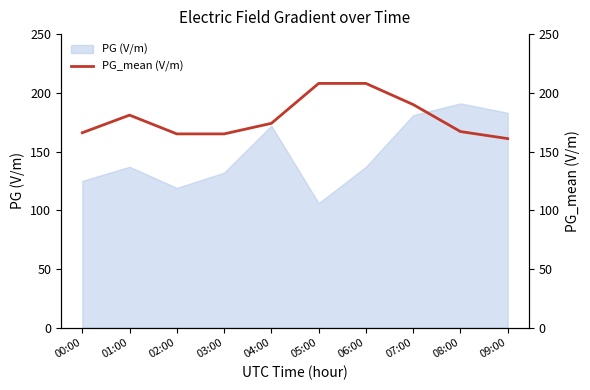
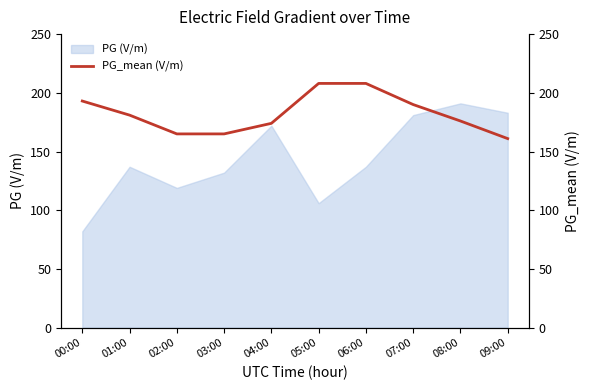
PG (V/m), 00:00: 125 -> 82
PG_mean (V/m), 00:00: 166 -> 193
PG_mean (V/m), 08:00: 167 -> 176
